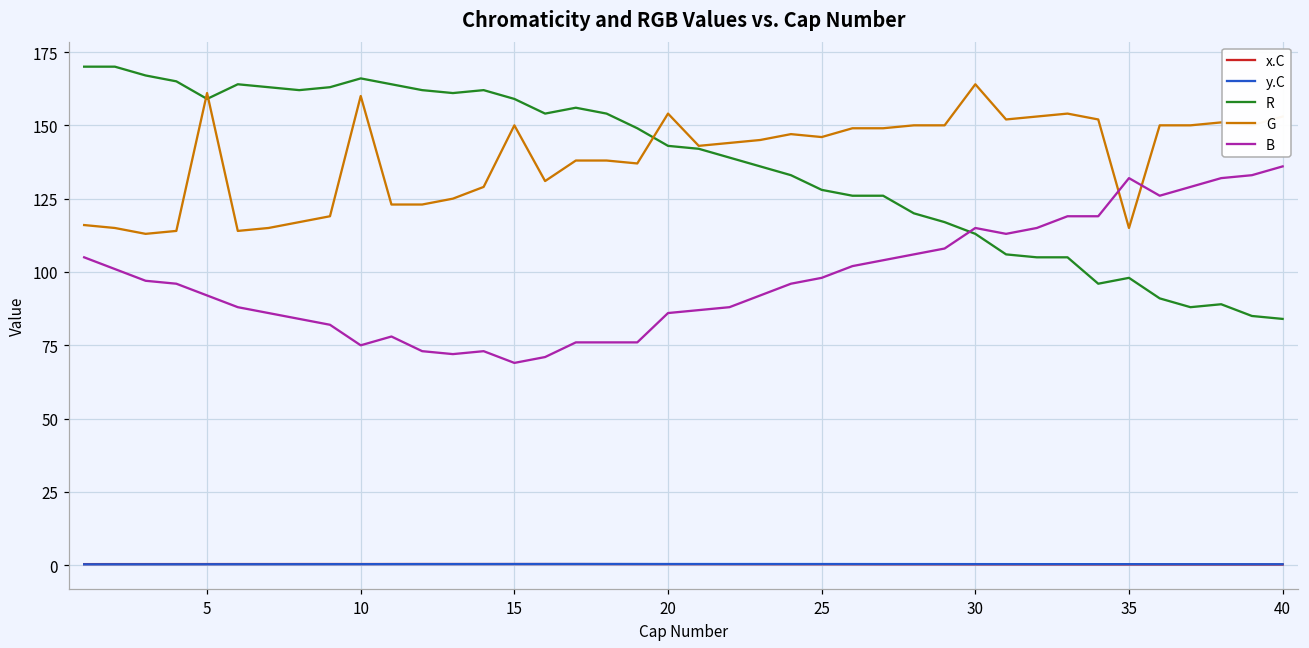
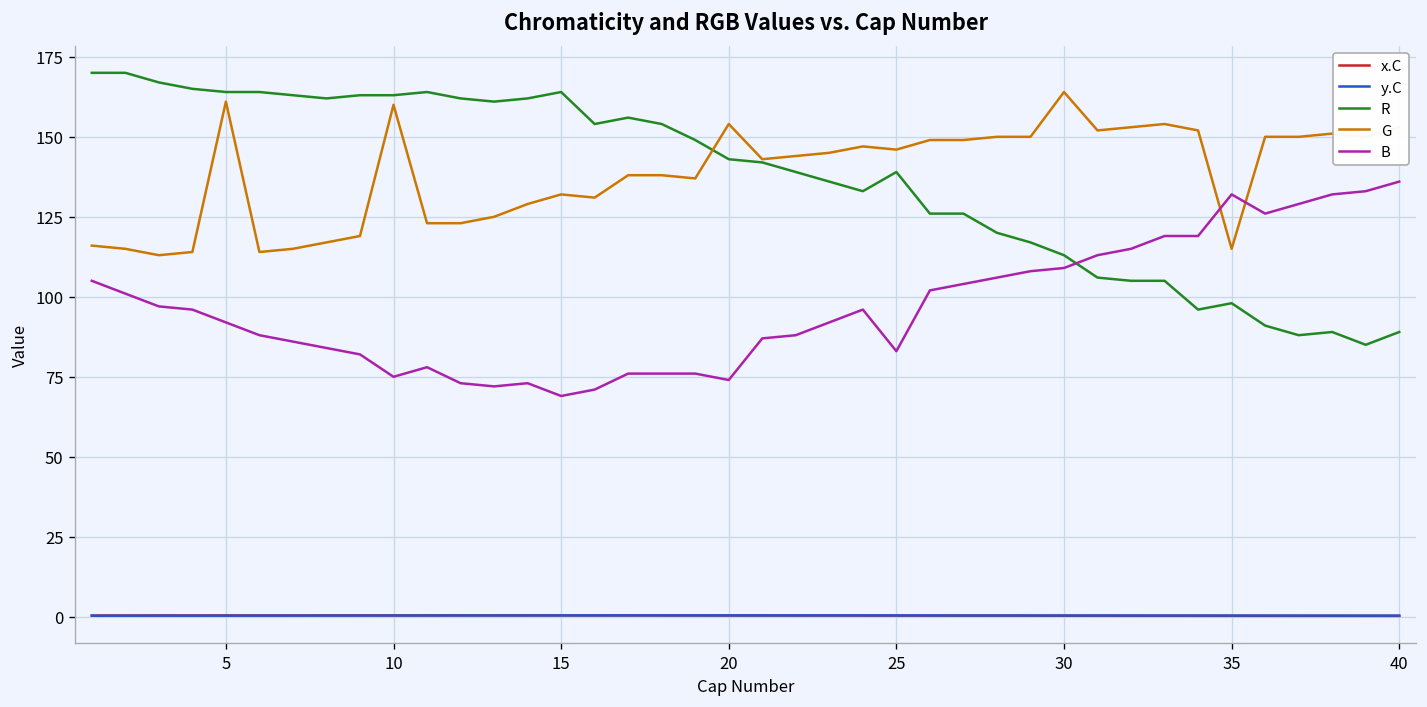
R, 5: 159 -> 164
R, 10: 166 -> 163
R, 15: 159 -> 164
G, 15: 150 -> 132
B, 20: 86 -> 74
R, 25: 128 -> 139
B, 25: 98 -> 83
B, 30: 115 -> 109
R, 40: 84 -> 89
